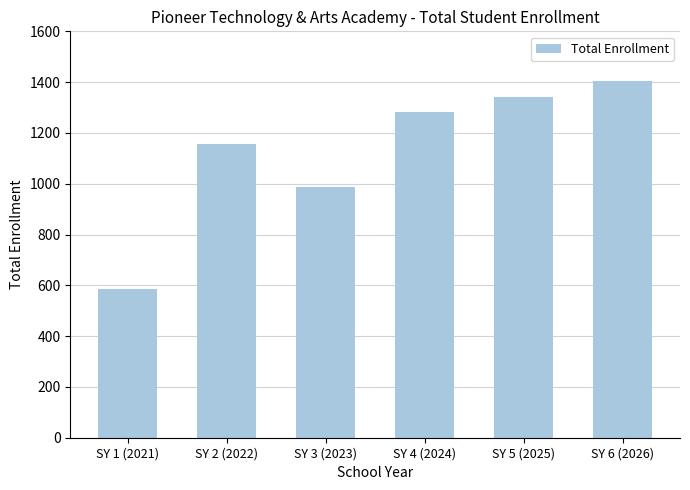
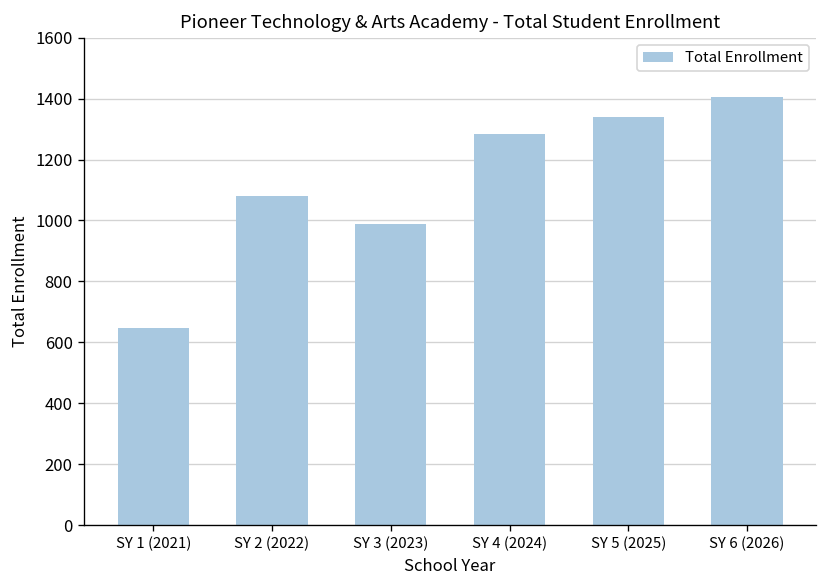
SY 1 (2021): 590 -> 650
SY 2 (2022): 1160 -> 1080
